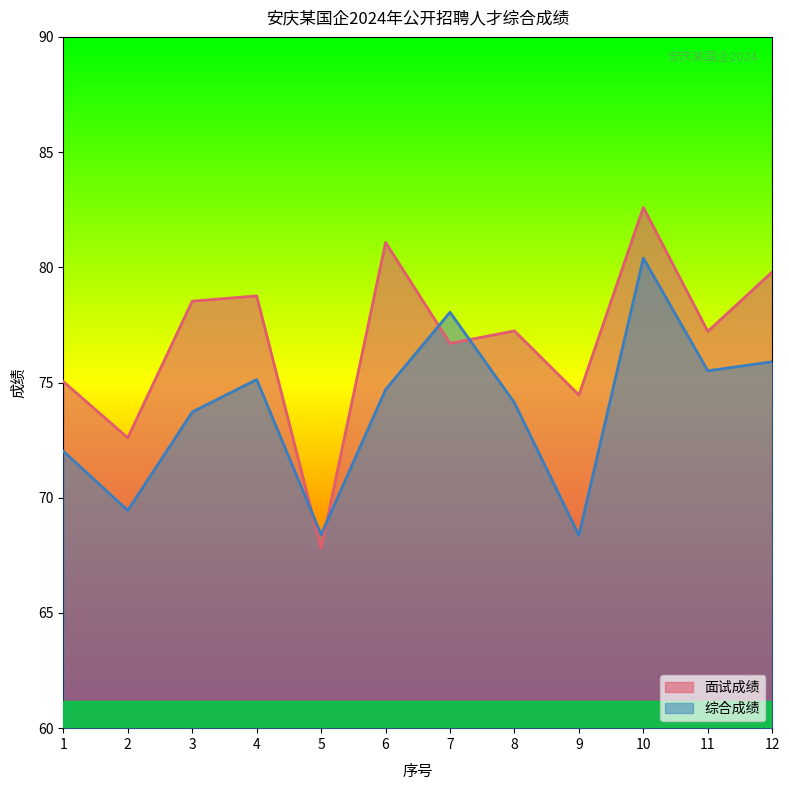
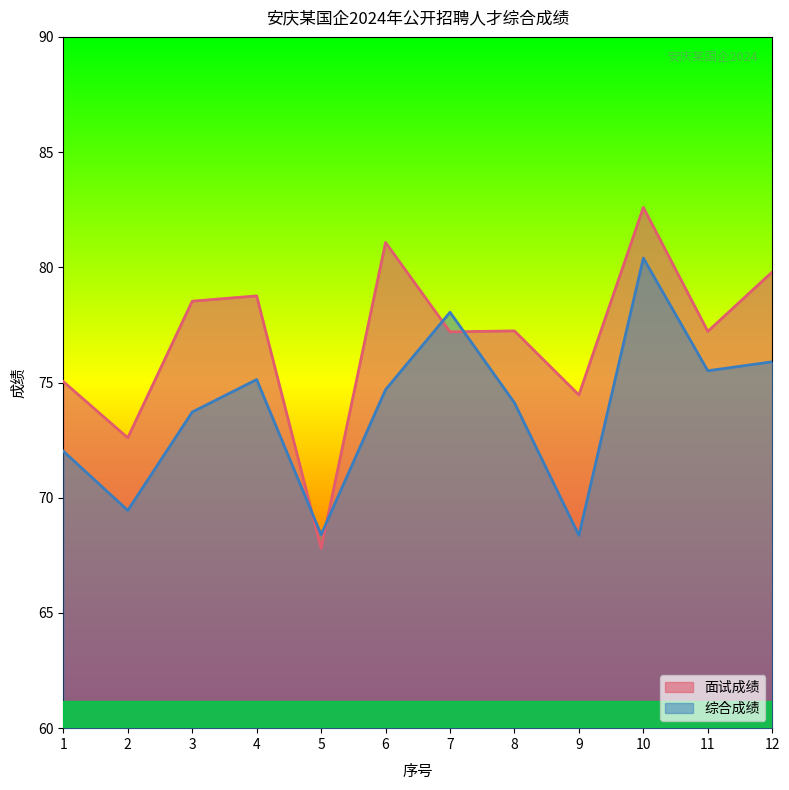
面试成绩, 7: 76.7 -> 77.2
